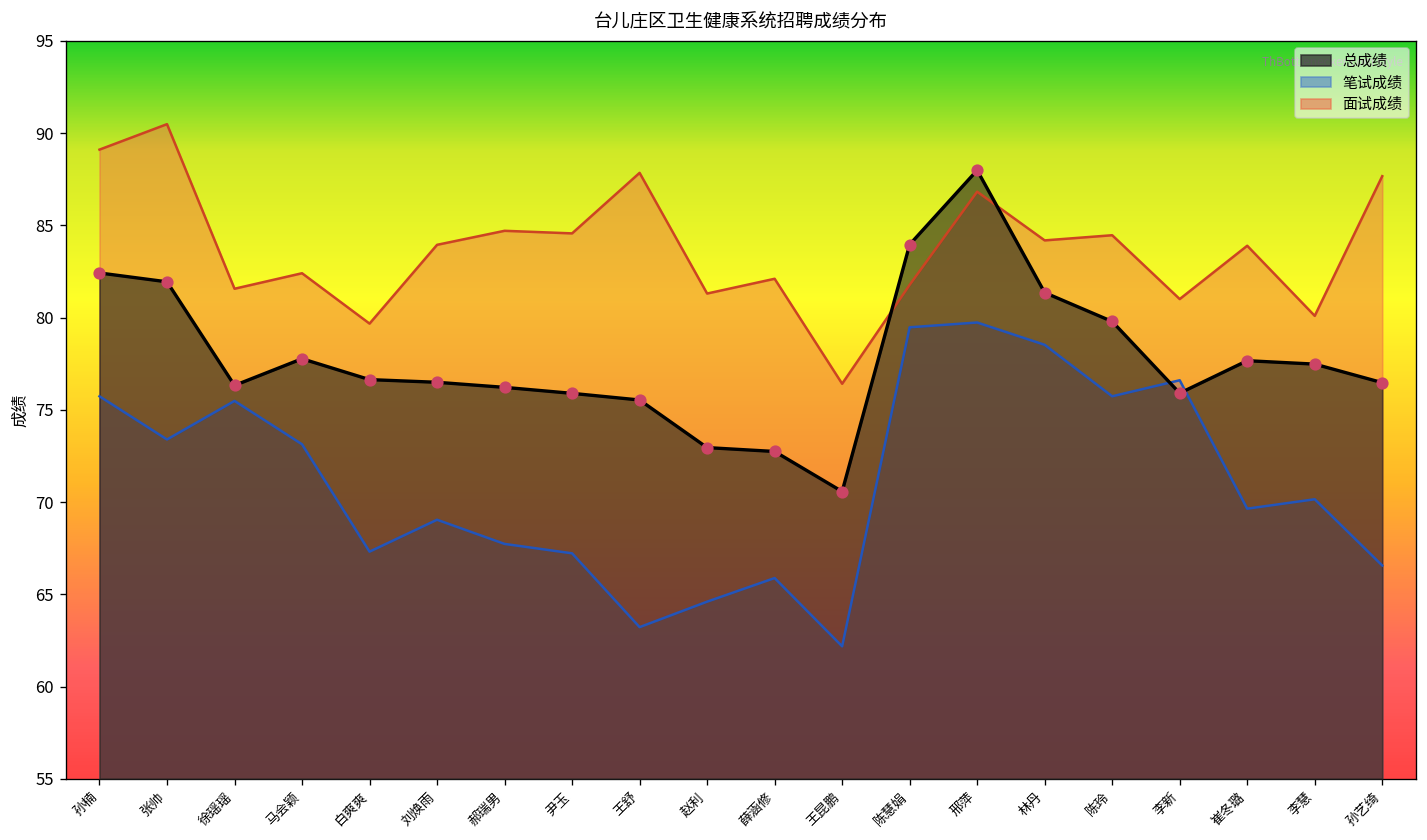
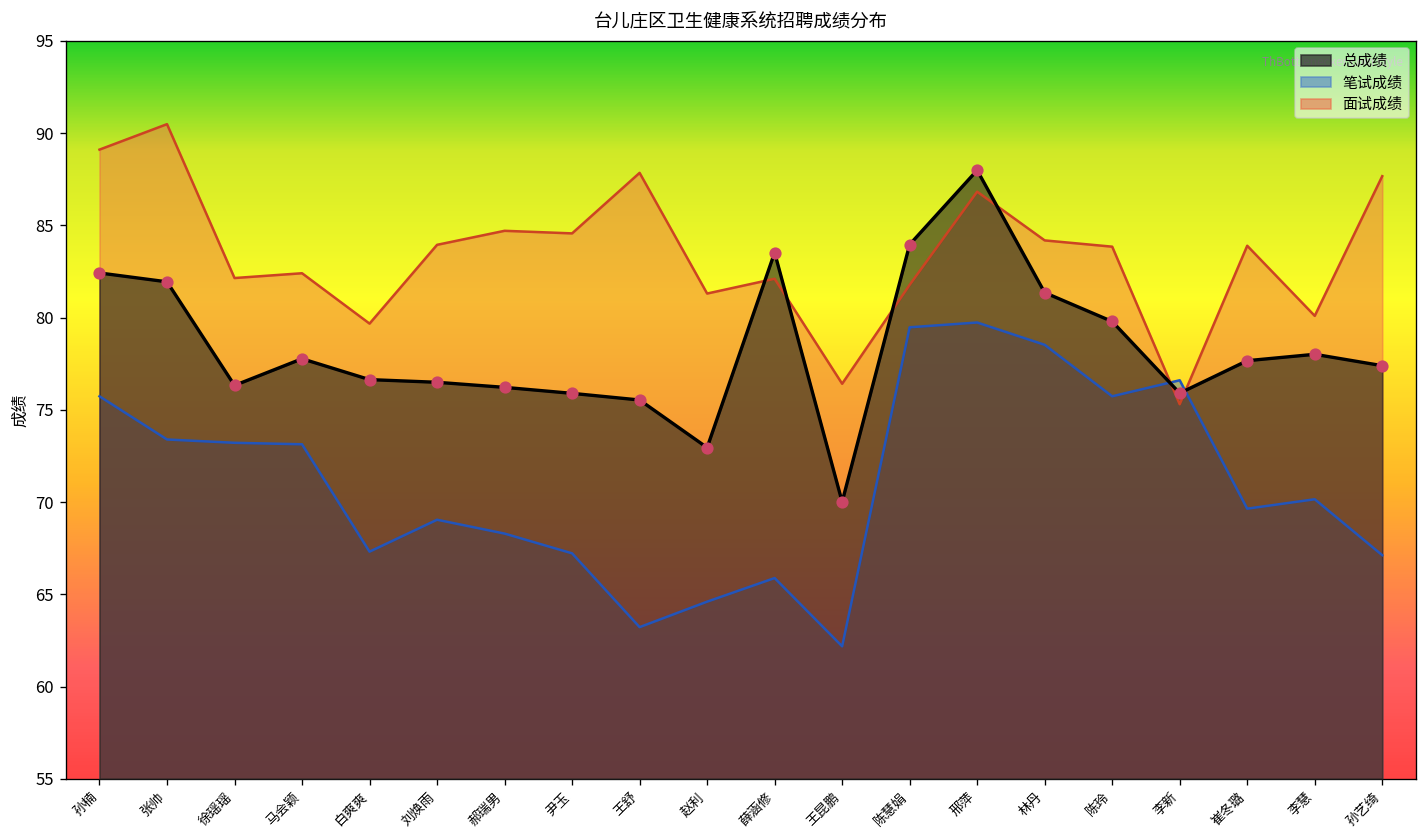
笔试成绩, 徐瑶瑶: 75.5 -> 73.2
面试成绩, 徐瑶瑶: 81.6 -> 82.1
笔试成绩, 郝瑞男: 67.7 -> 68.3
总成绩, 薛涵修: 72.7 -> 83.5
总成绩, 王昆鹏: 70.6 -> 70.0
面试成绩, 陈玲: 84.5 -> 83.8
面试成绩, 李新: 81.0 -> 75.3
总成绩, 李慧: 77.5 -> 78.0
笔试成绩, 孙艺绮: 66.6 -> 67.1
总成绩, 孙艺绮: 76.5 -> 77.4
